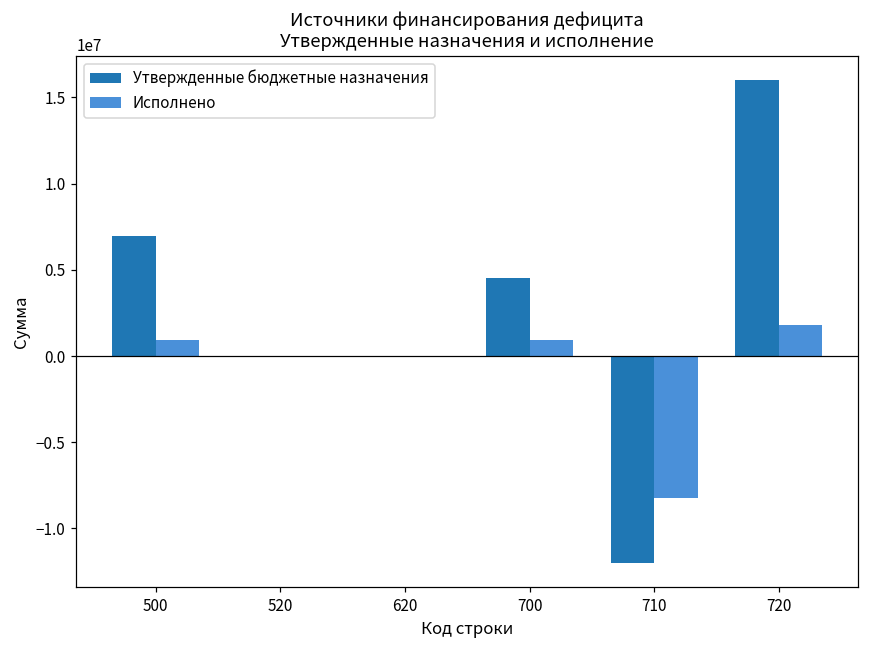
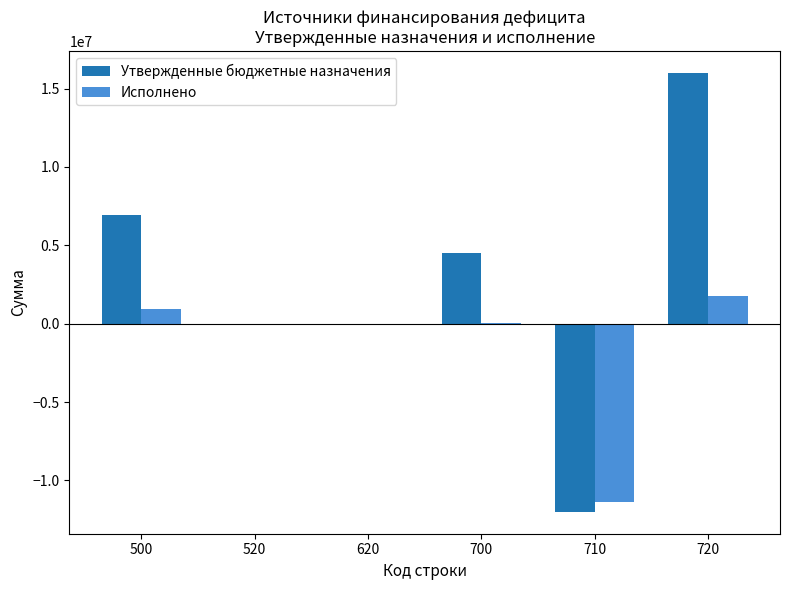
Исполнено, 700: 900000 -> 100000
Исполнено, 710: -8200000 -> -11400000
